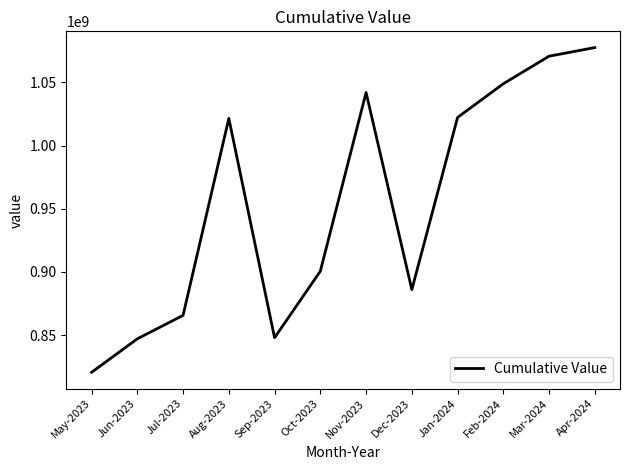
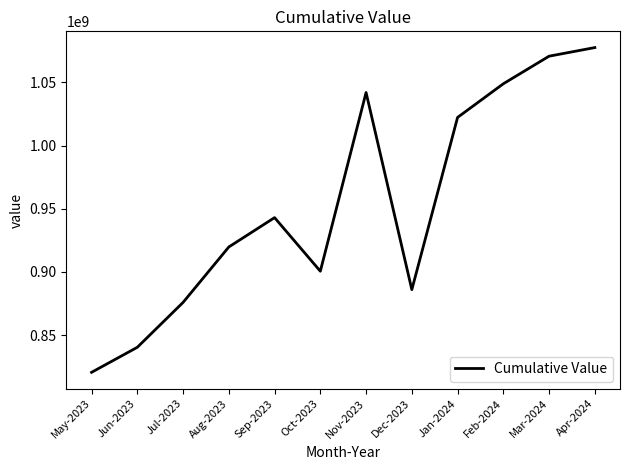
Jun-2023: 847000000 -> 840000000
Jul-2023: 866000000 -> 876000000
Aug-2023: 1022000000 -> 920000000
Sep-2023: 848000000 -> 943000000
